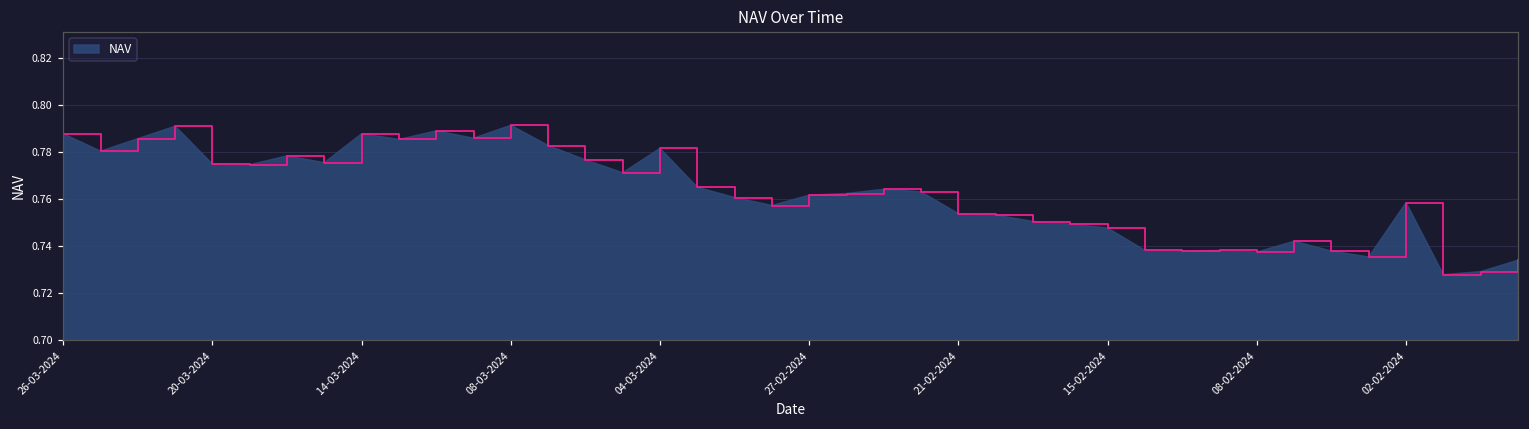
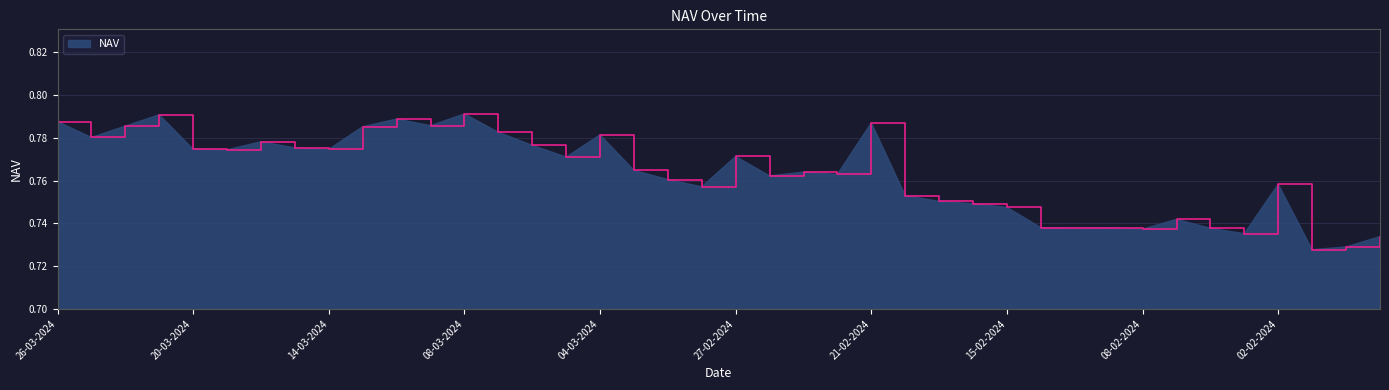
14-03-2024: 0.788 -> 0.775
27-02-2024: 0.762 -> 0.771
21-02-2024: 0.754 -> 0.787
